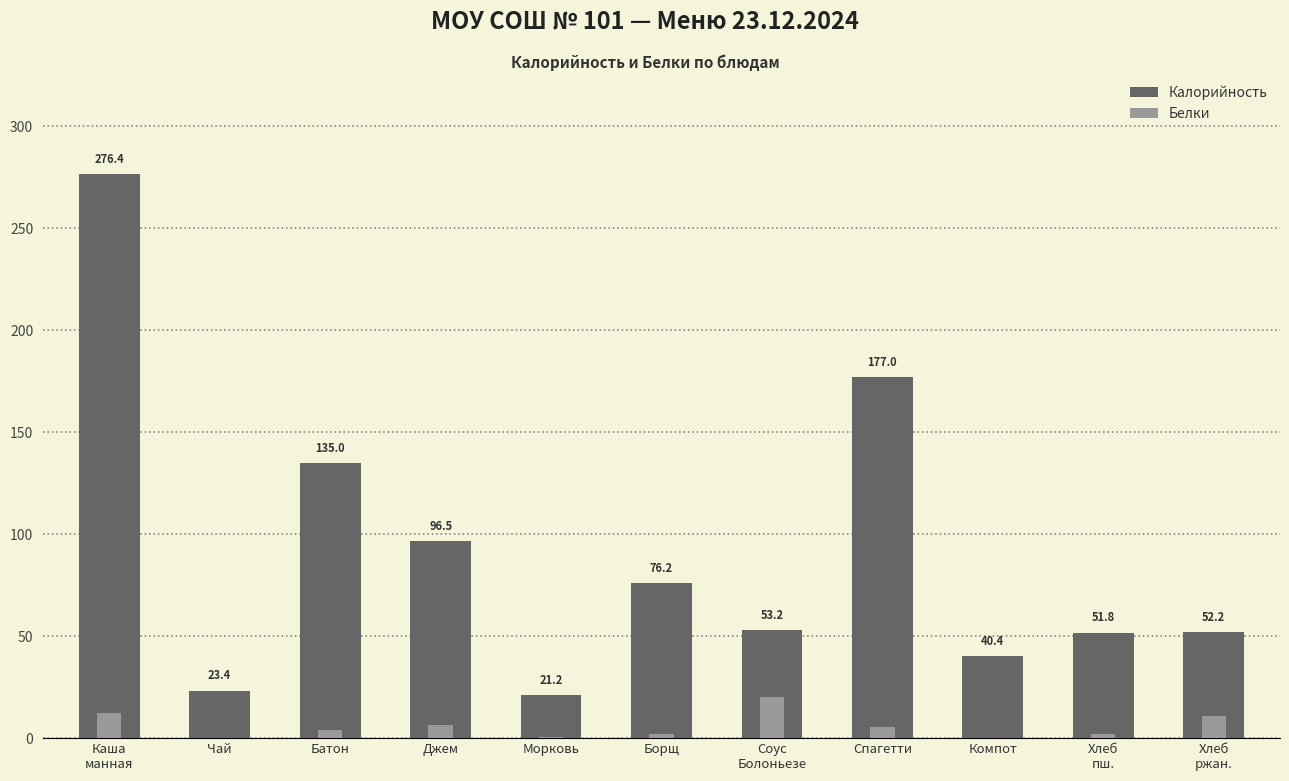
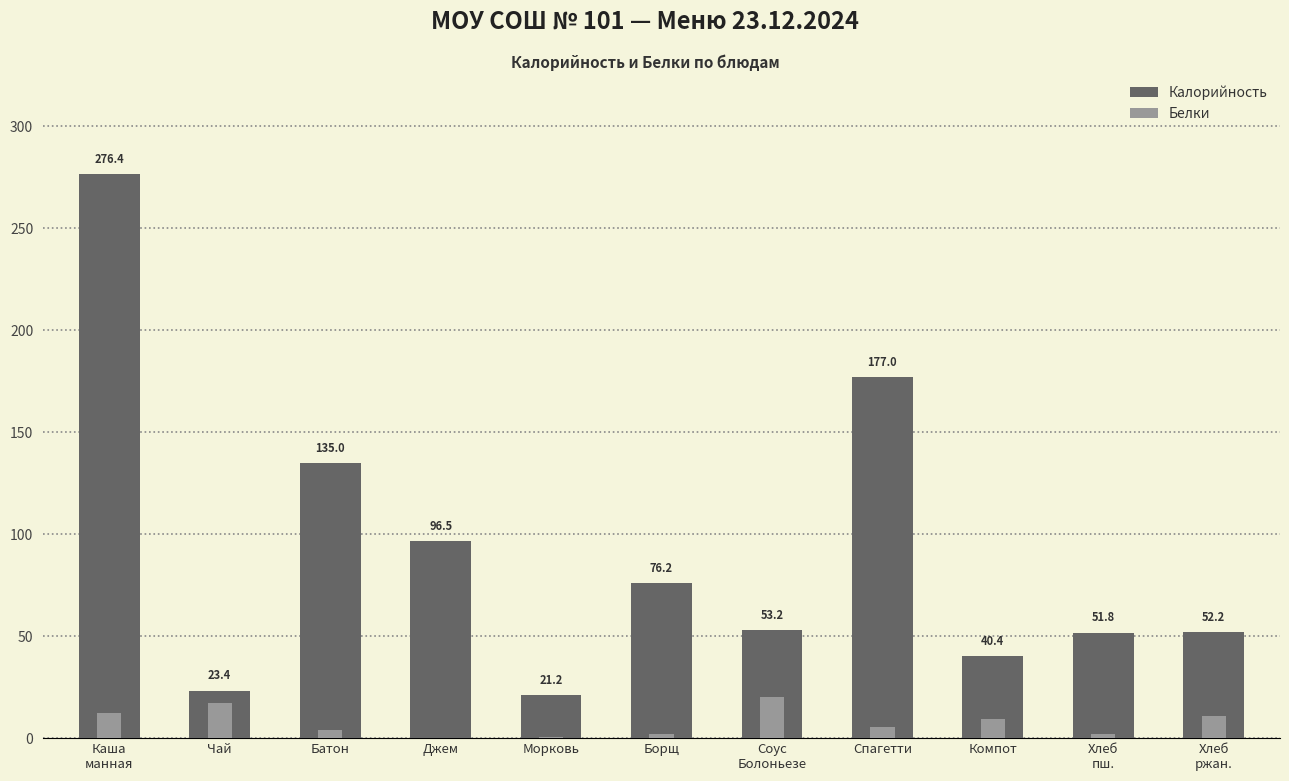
Белки, Чай: 0 -> 17
Белки, Джем: 7 -> 0
Белки, Компот: 0 -> 10
